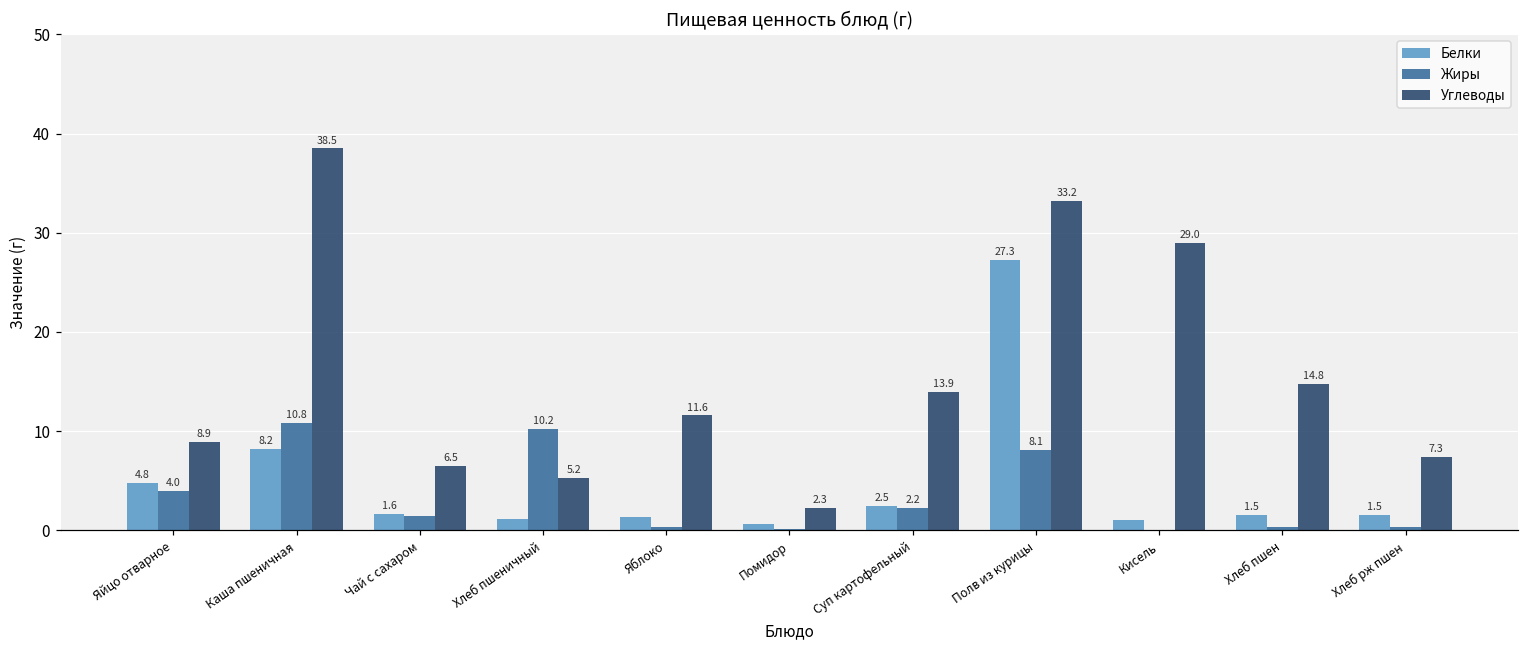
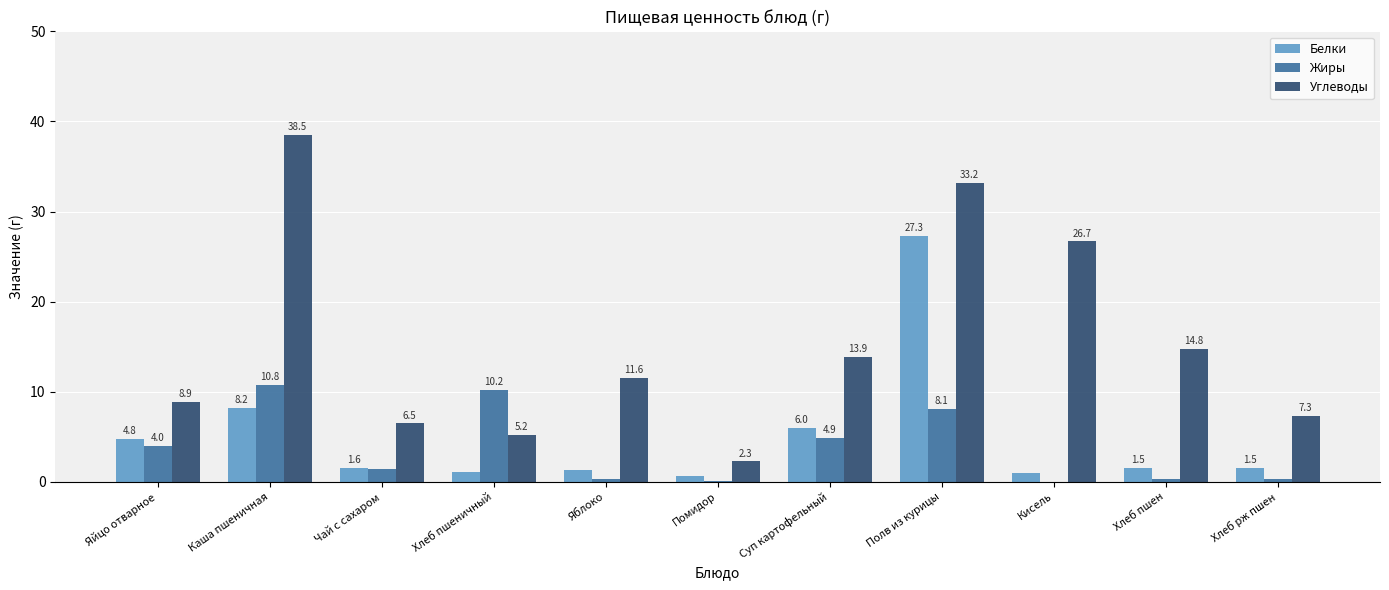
Белки, Суп картофельный: 2.5 -> 6.0
Жиры, Суп картофельный: 2.2 -> 4.9
Углеводы, Кисель: 29.0 -> 26.7
